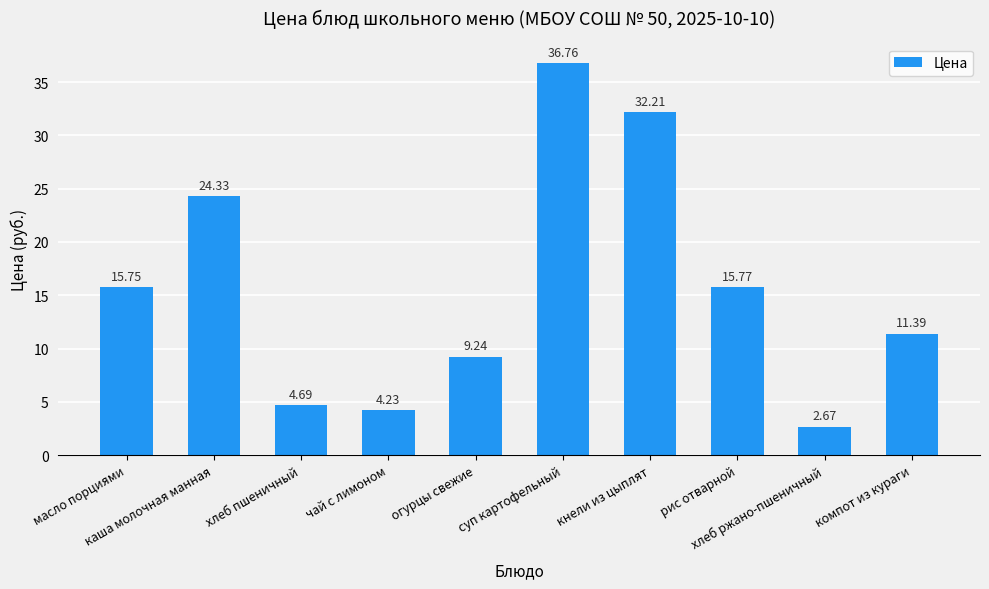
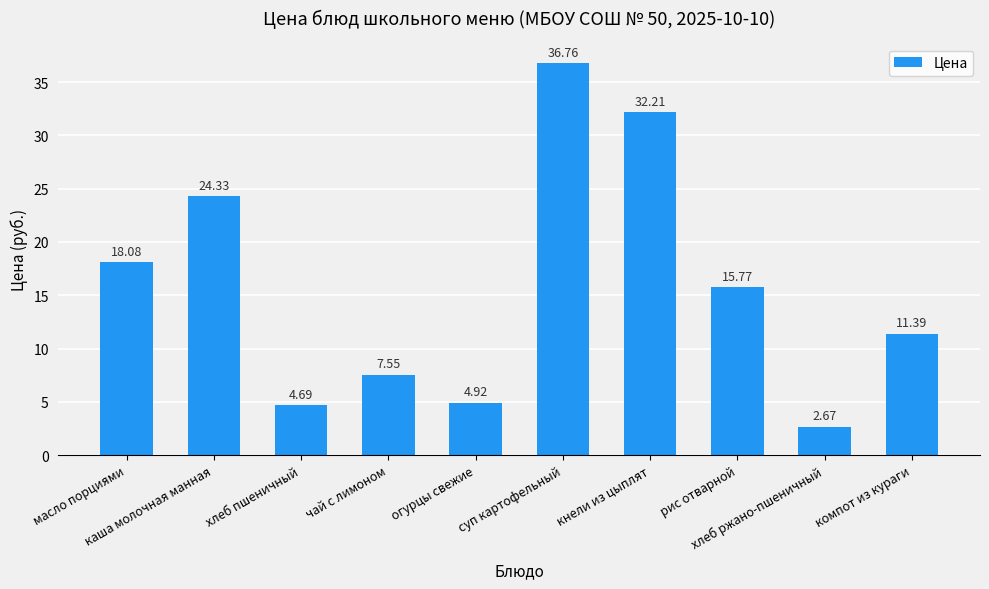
масло порциями: 15.75 -> 18.08
чай с лимоном: 4.23 -> 7.55
огурцы свежие: 9.24 -> 4.92
